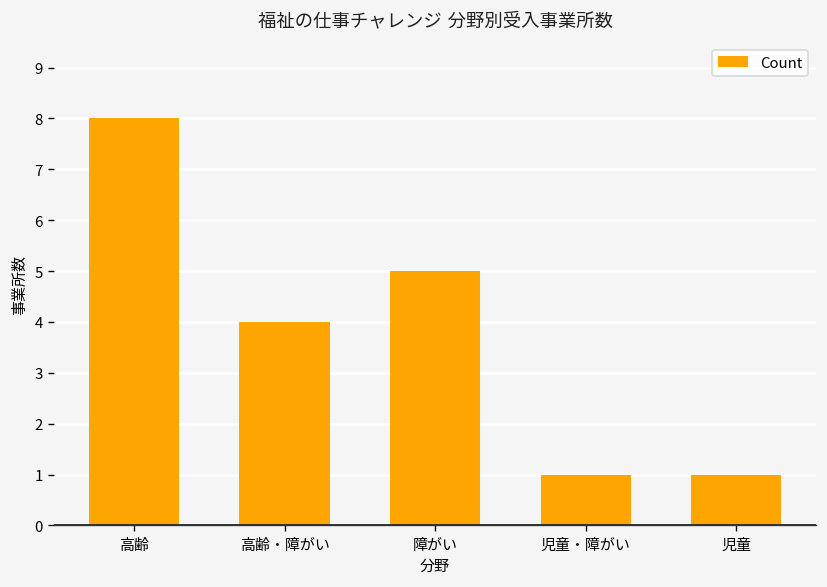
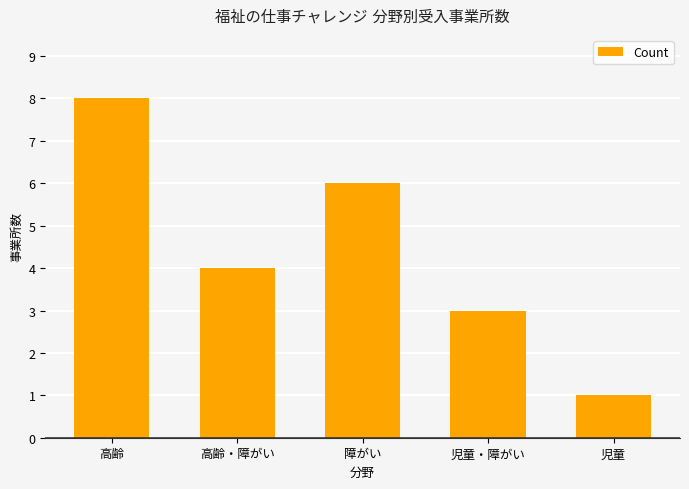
障がい: 5 -> 6
児童・障がい: 1 -> 3
